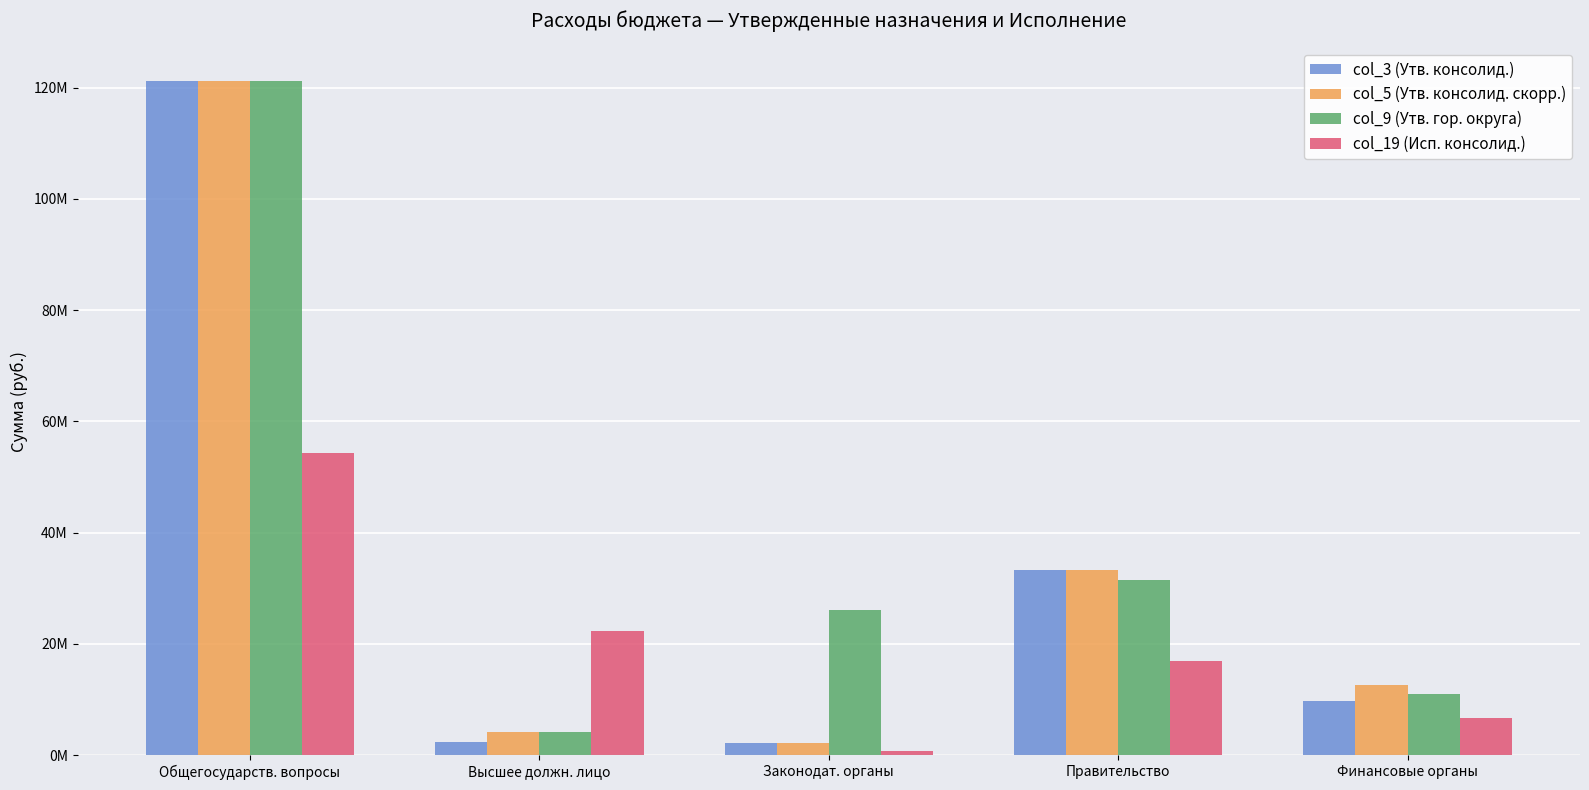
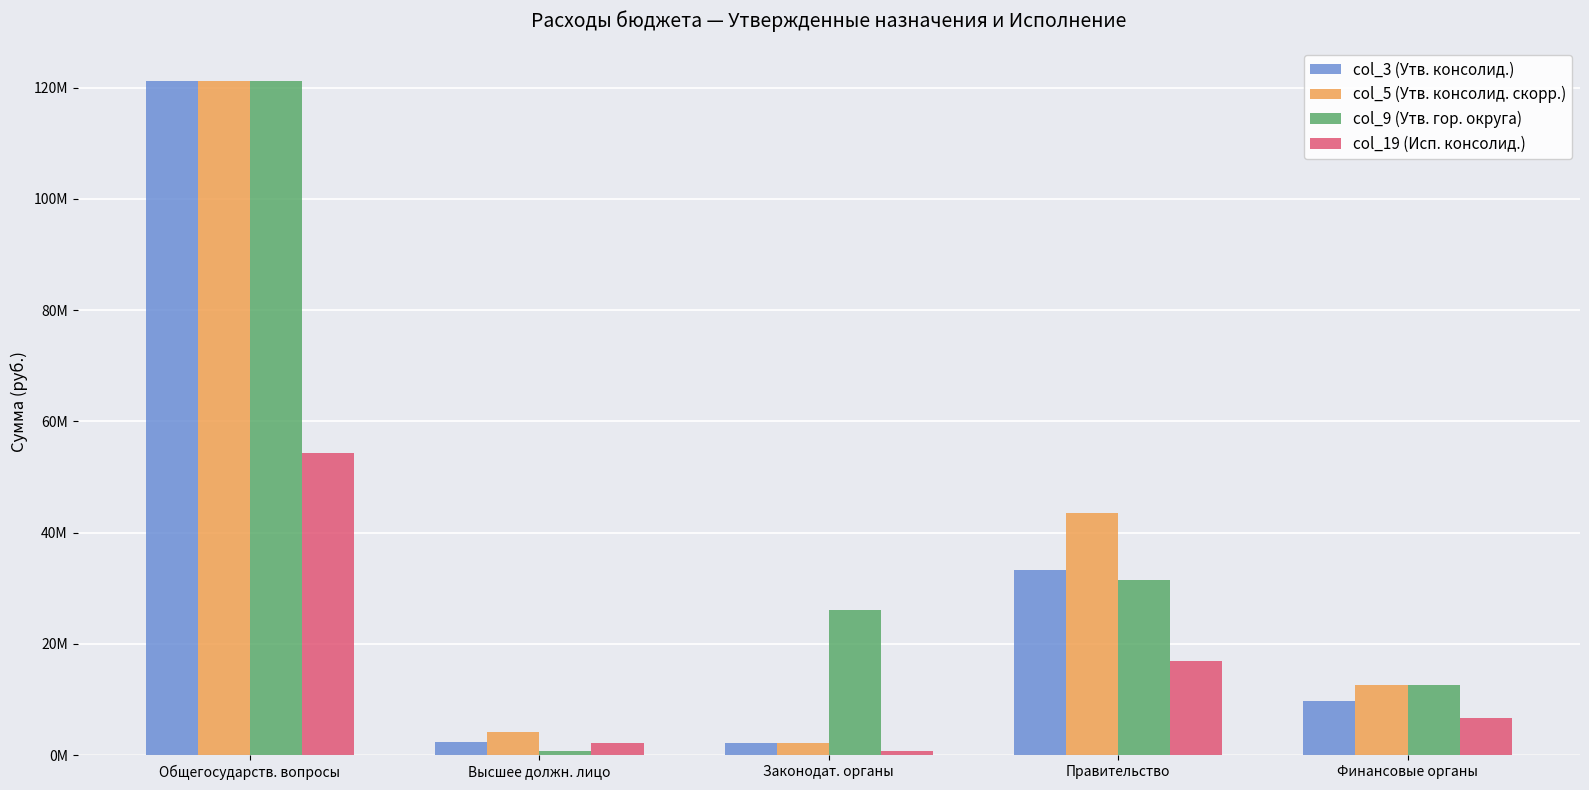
col_9 (Утв. гор. округа), Высшее должн. лицо: 4000000 -> 1000000
col_19 (Исп. консолид.), Высшее должн. лицо: 22000000 -> 2000000
col_5 (Утв. консолид. скорр.), Правительство: 33000000 -> 43000000
col_9 (Утв. гор. округа), Финансовые органы: 11000000 -> 13000000
